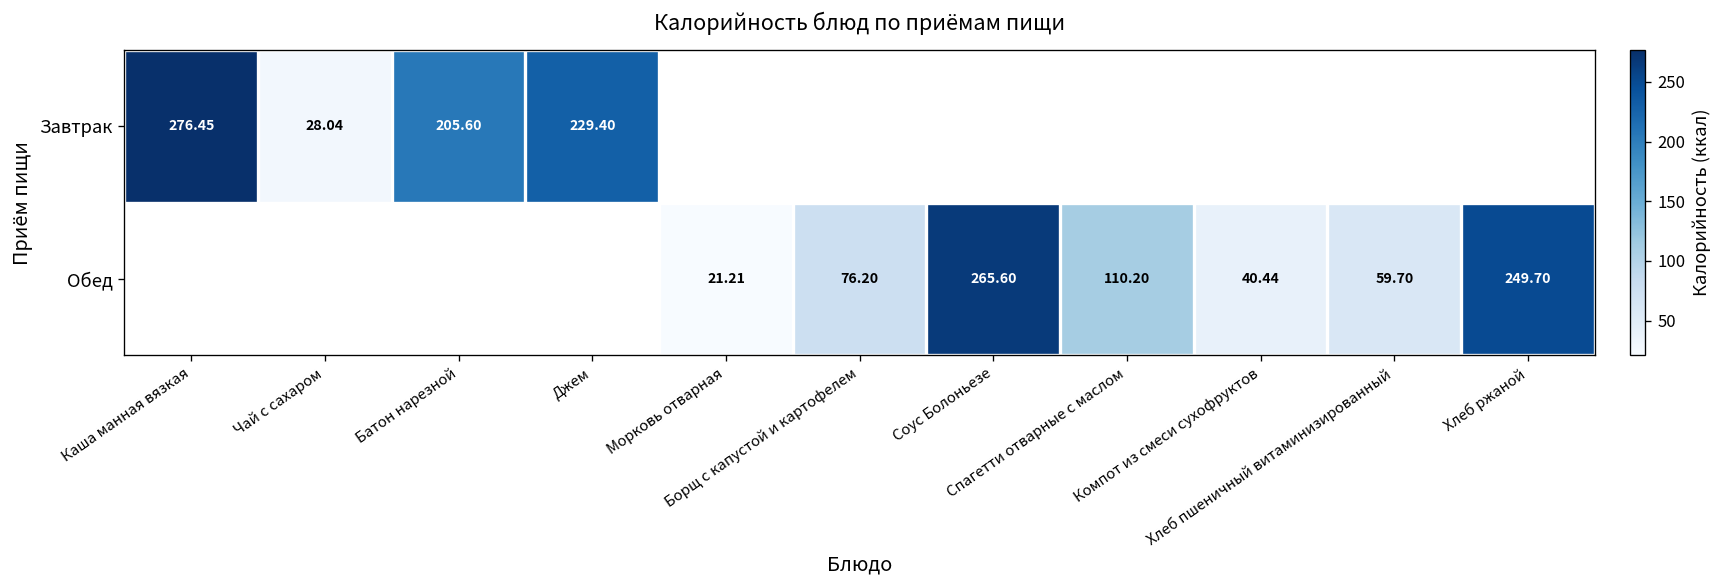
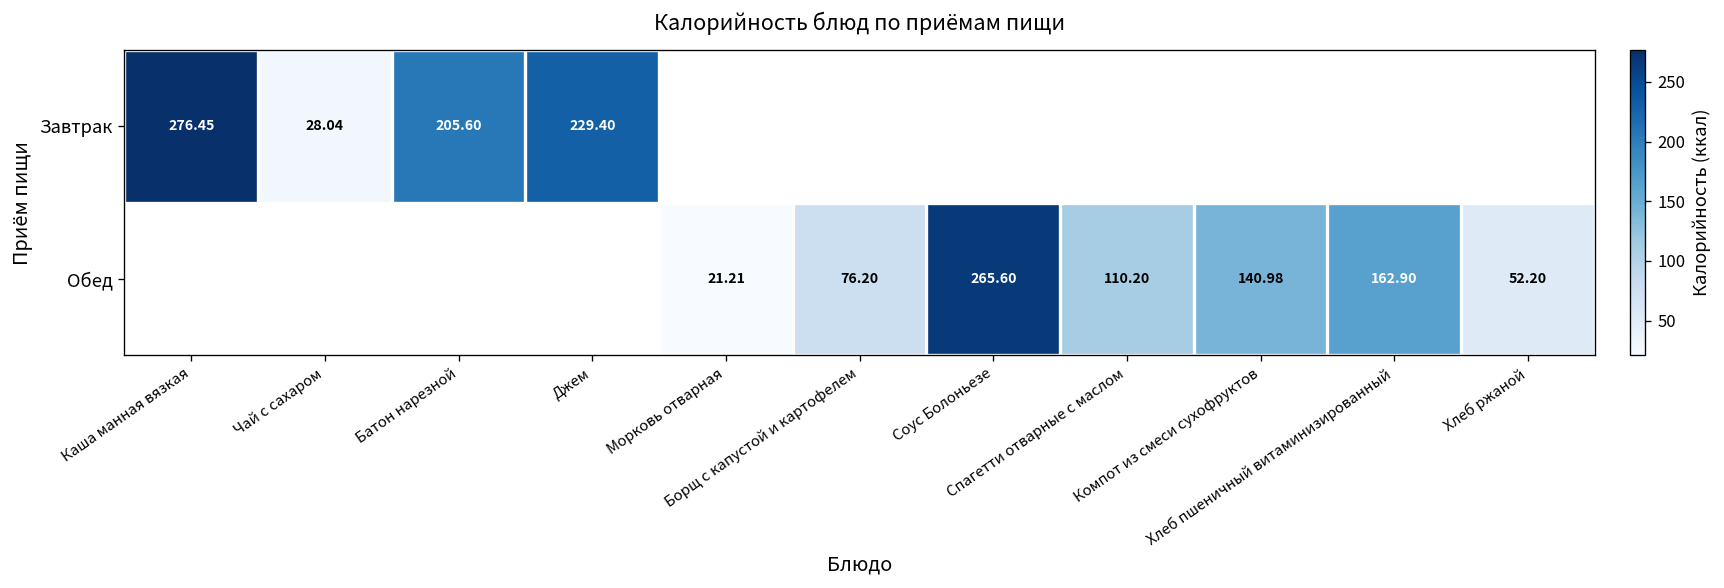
Обед, Компот из смеси сухофруктов: 40.44 -> 140.98
Обед, Хлеб пшеничный витаминизированный: 59.70 -> 162.90
Обед, Хлеб ржаной: 249.70 -> 52.20
